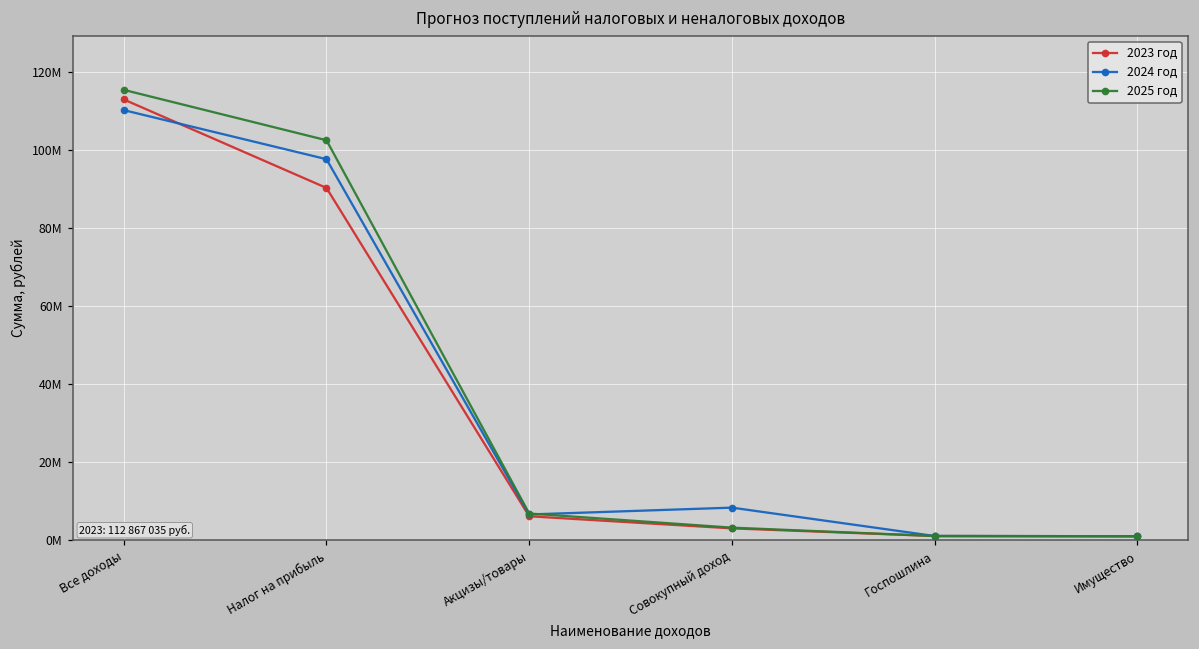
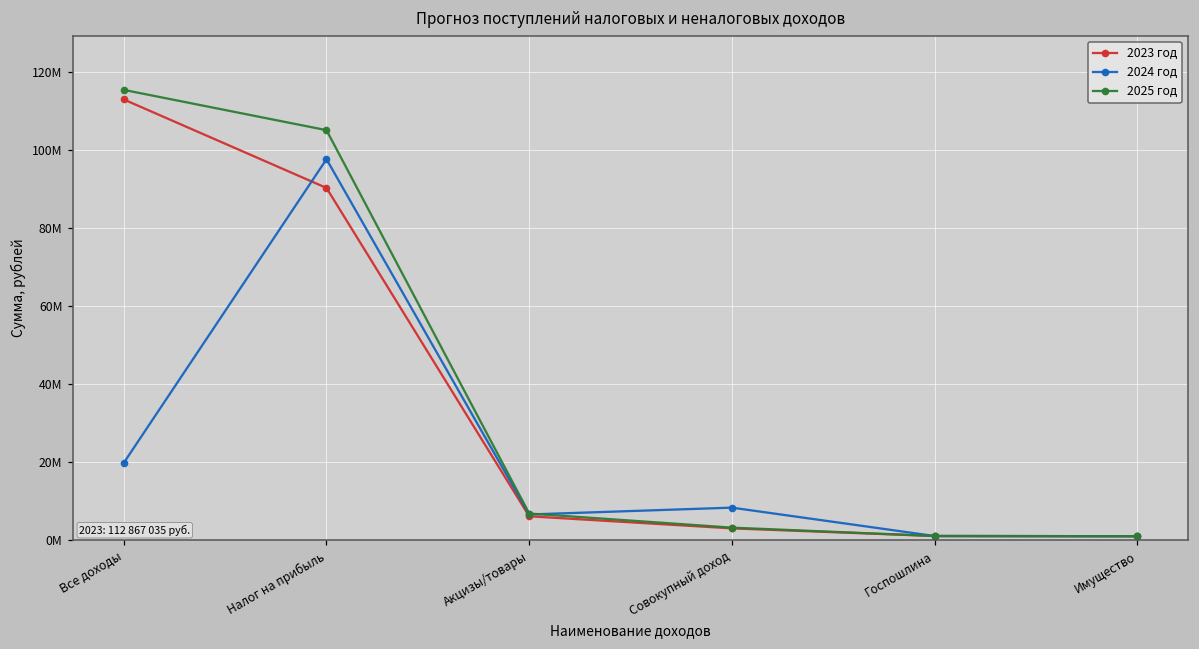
2024 год, Все доходы: 110000000 -> 20000000
2025 год, Налог на прибыль: 102000000 -> 105000000
